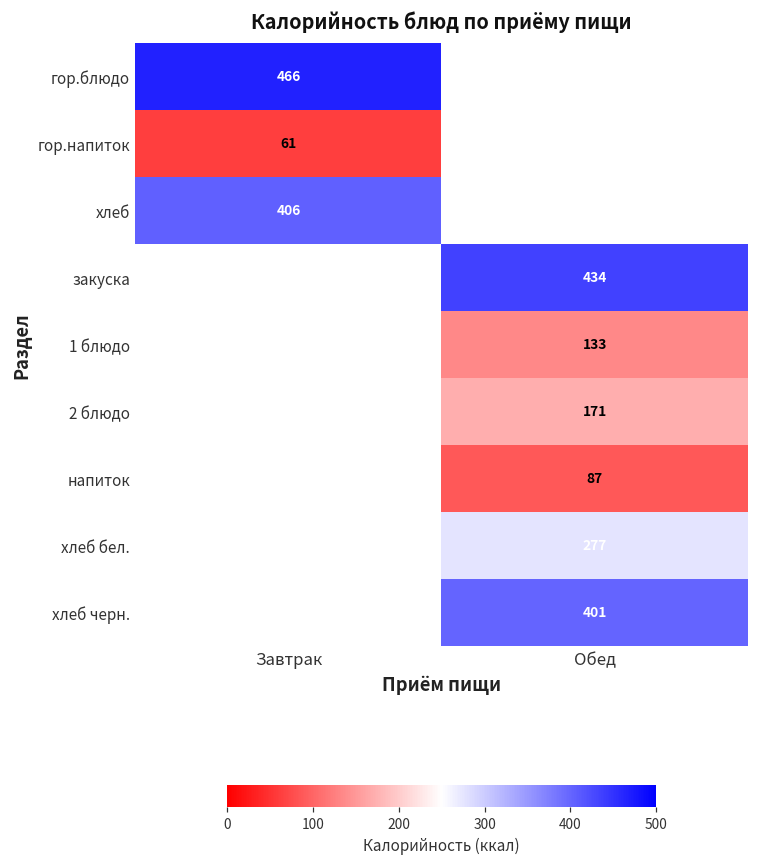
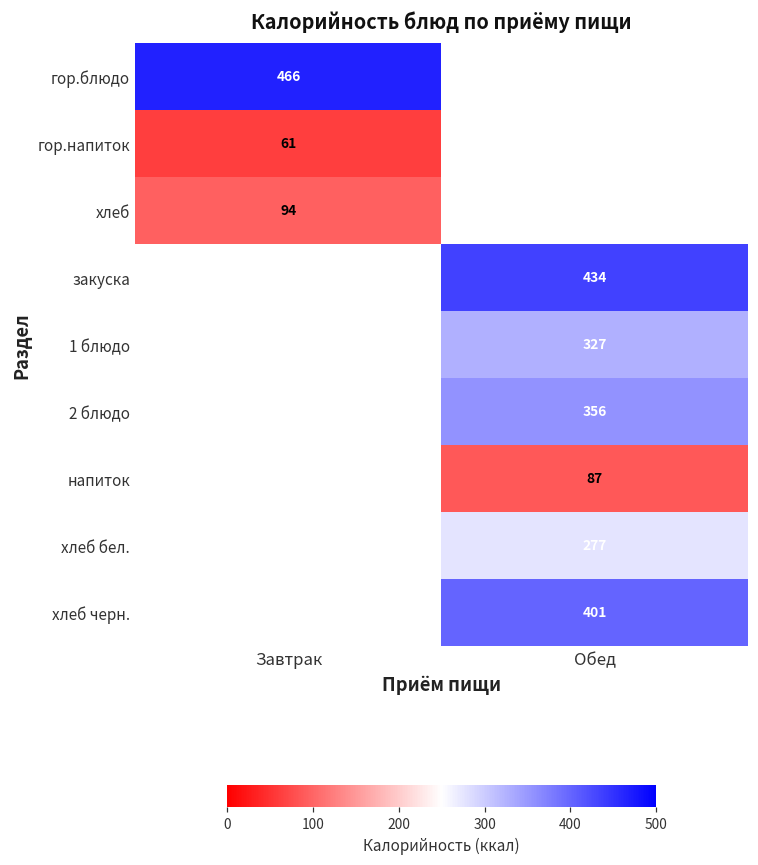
хлеб, Завтрак: 406 -> 94
1 блюдо, Обед: 133 -> 327
2 блюдо, Обед: 171 -> 356
